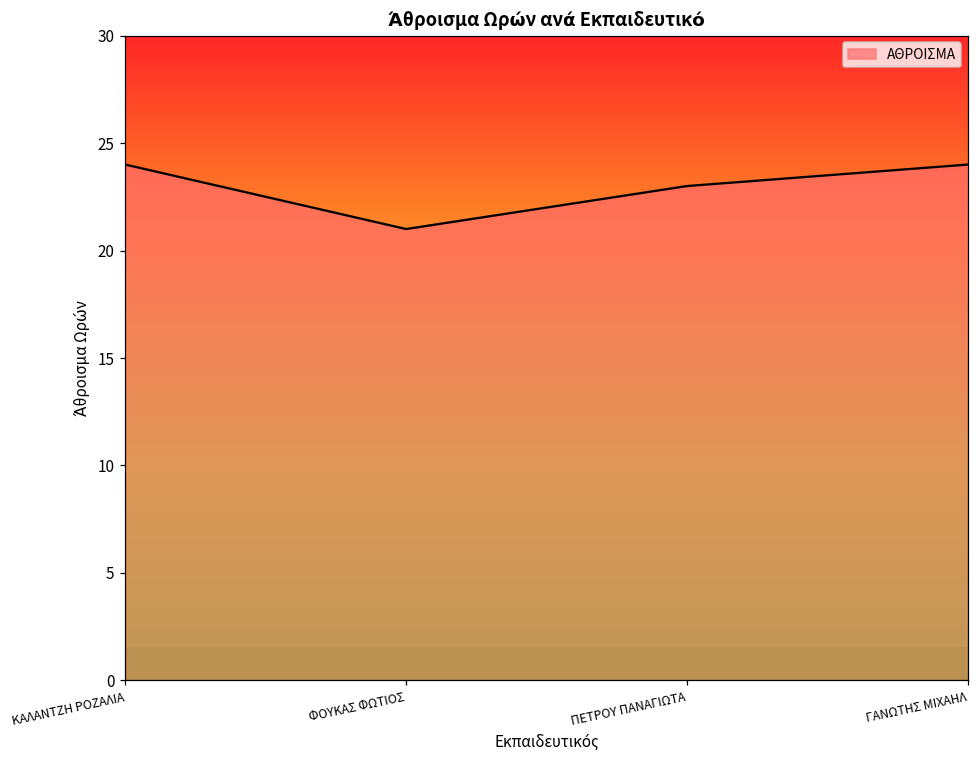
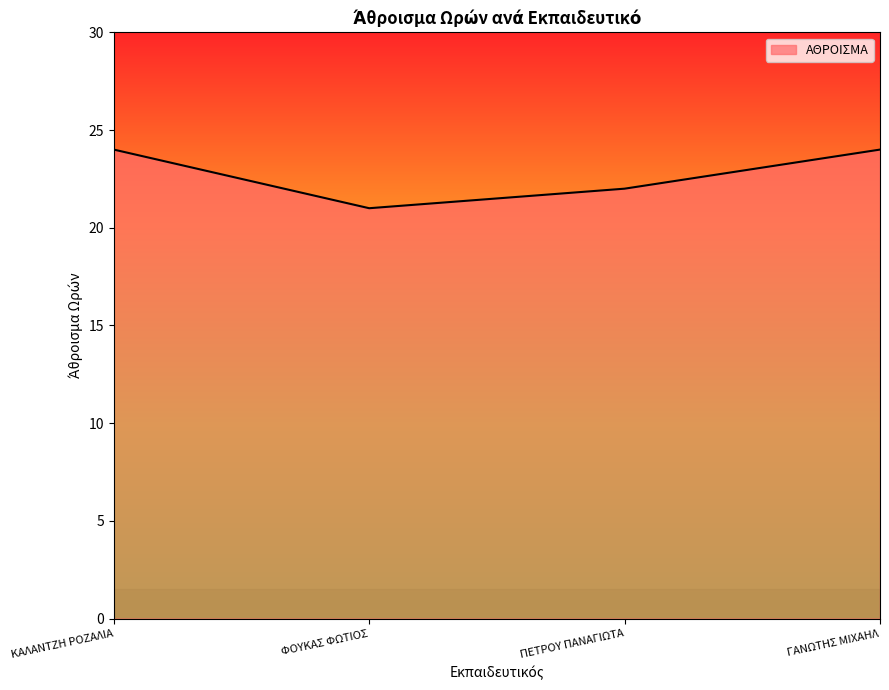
ΠΕΤΡΟΥ ΠΑΝΑΓΙΩΤΑ: 23 -> 22
